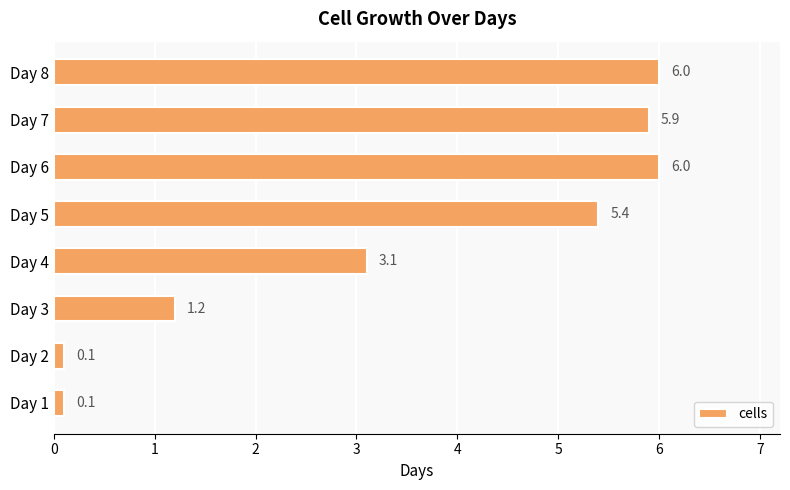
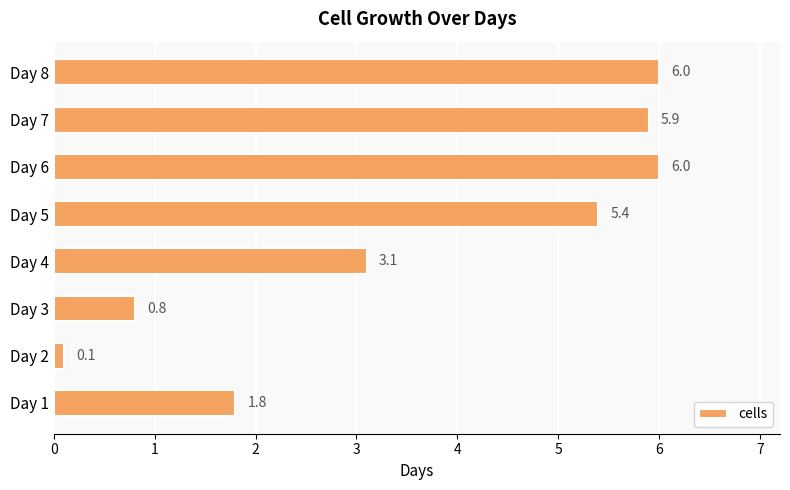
Day 3: 1.2 -> 0.8
Day 1: 0.1 -> 1.8
